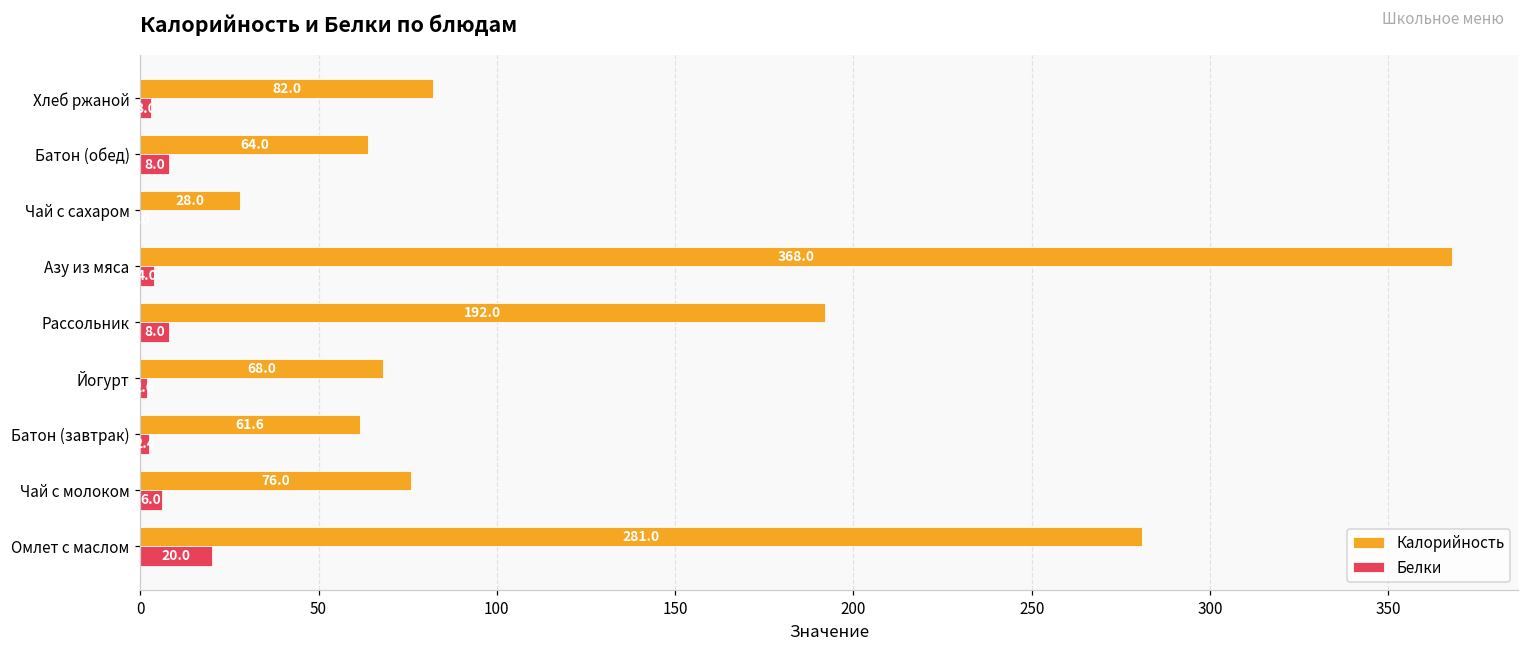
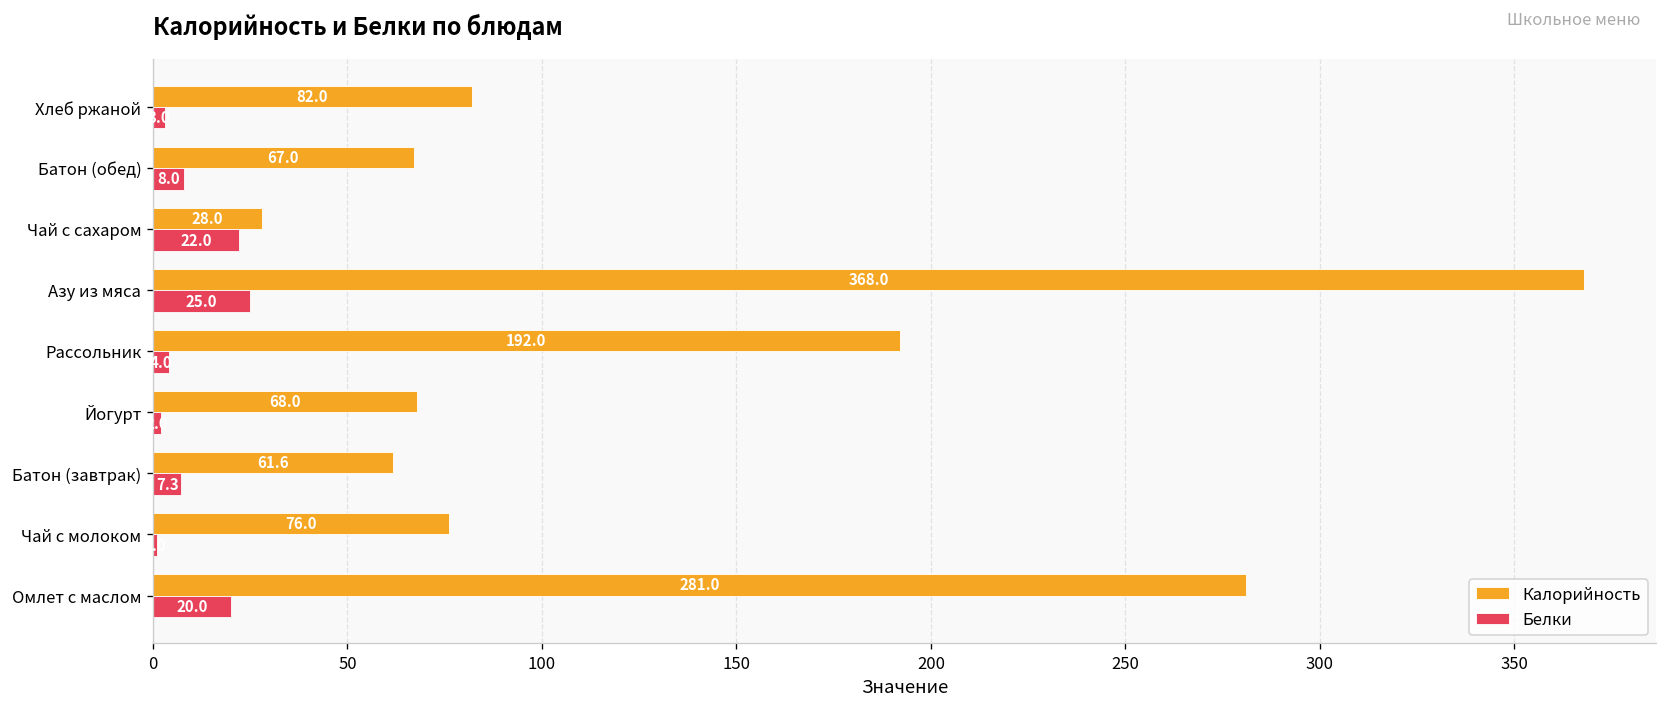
Калорийность, Батон (обед): 64.0 -> 67.0
Белки, Чай с сахаром: 0 -> 22
Белки, Азу из мяса: 4.0 -> 25.0
Белки, Рассольник: 8.0 -> 4.0
Белки, Батон (завтрак): 2 -> 7
Белки, Чай с молоком: 6 -> 1
